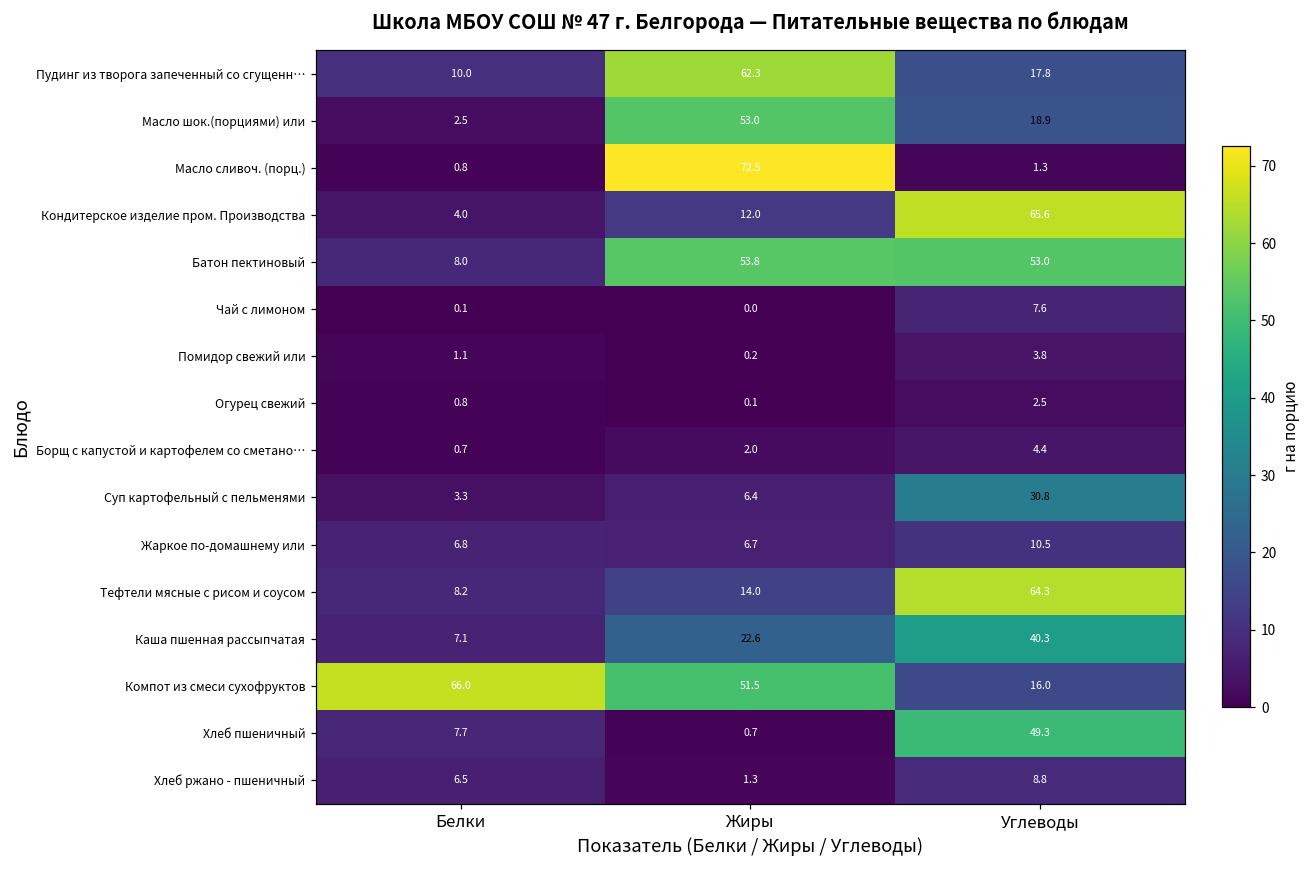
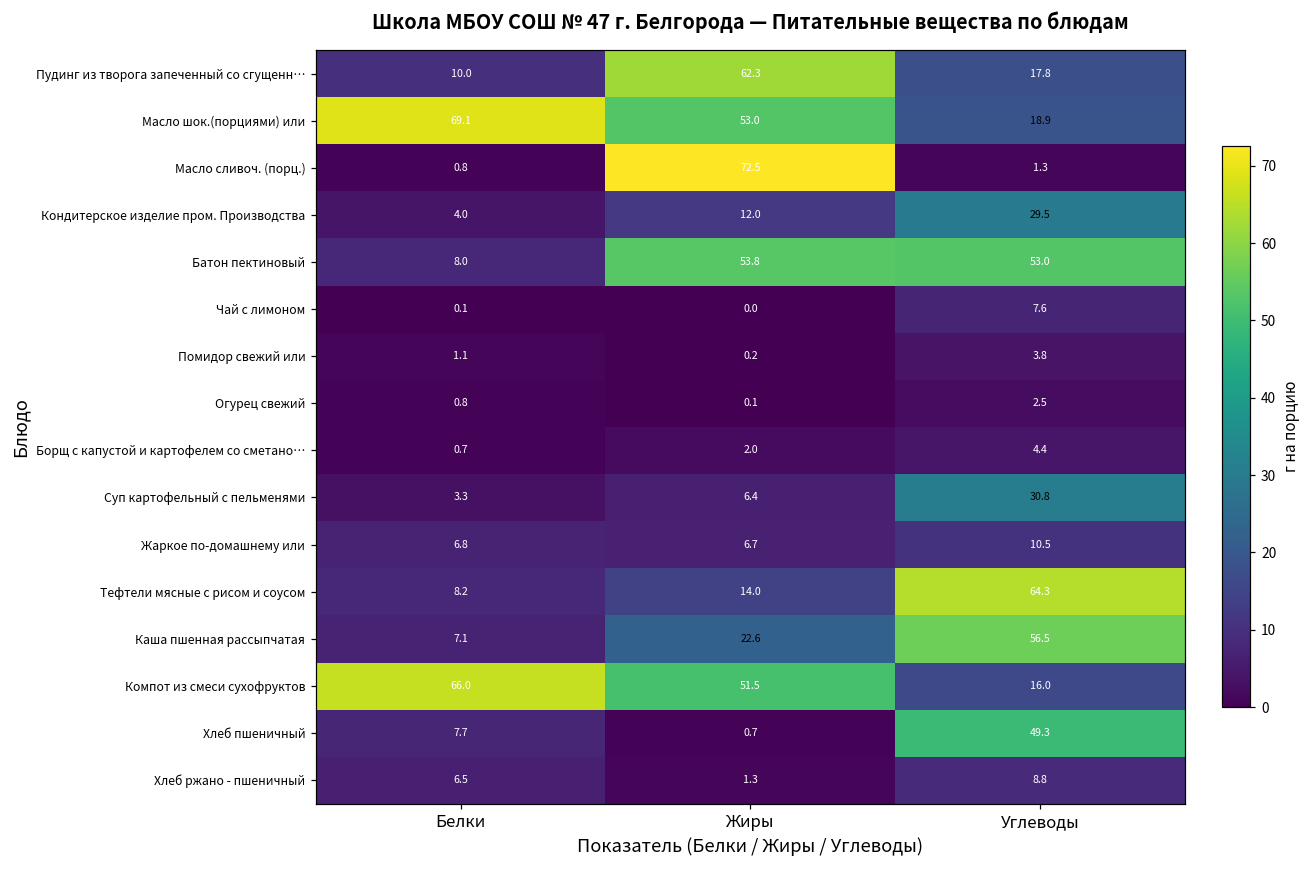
Масло шок.(порциями) или, Белки: 2.5 -> 69.1
Кондитерское изделие пром. Производства, Углеводы: 65.6 -> 29.5
Каша пшенная рассыпчатая, Углеводы: 40.3 -> 56.5
